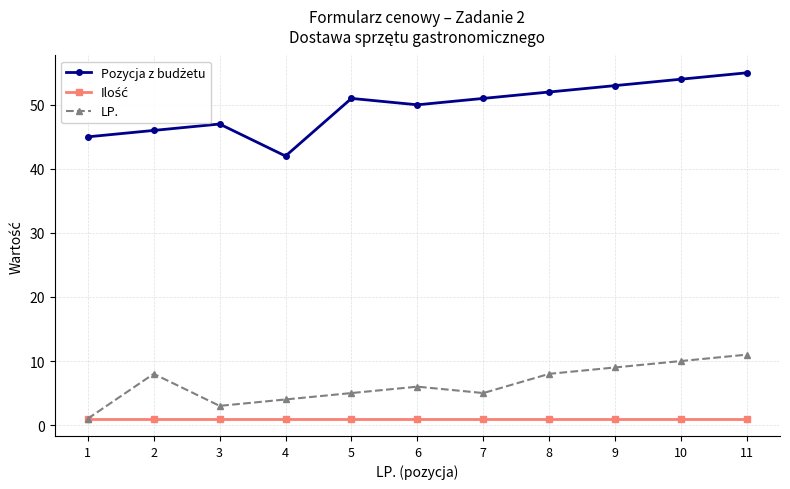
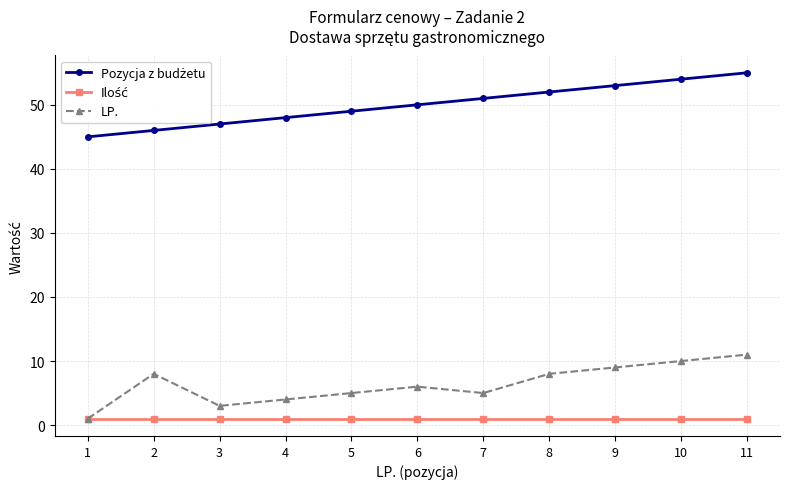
Pozycja z budżetu, 4: 42 -> 48
Pozycja z budżetu, 5: 51 -> 49
